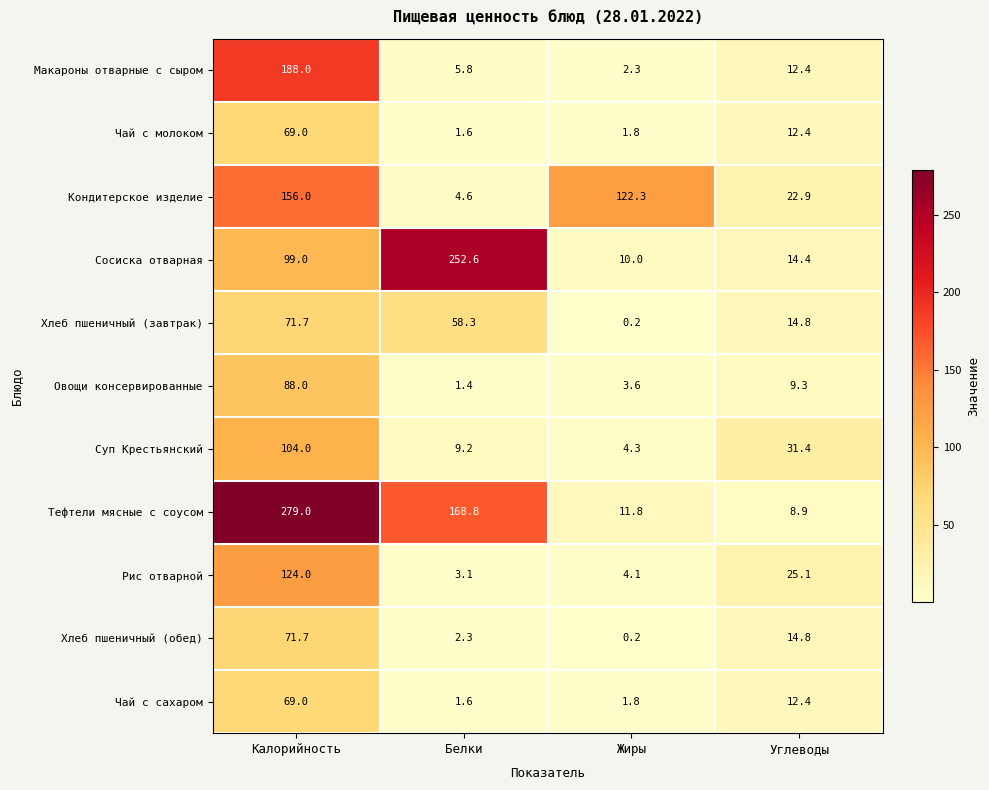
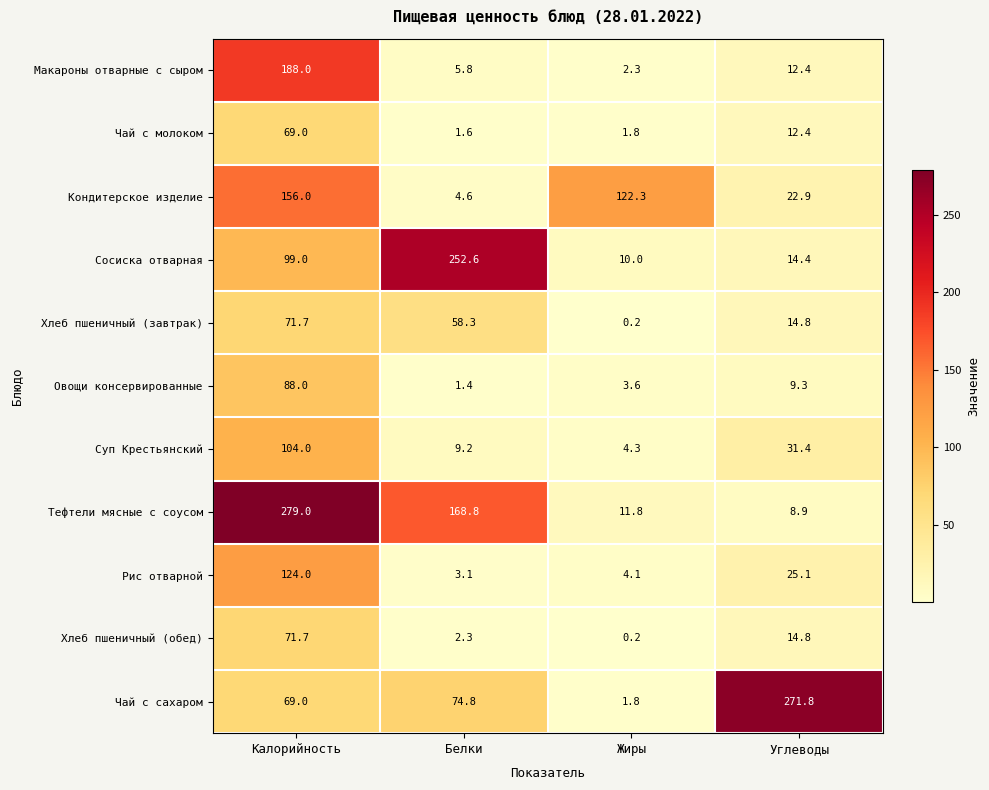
Чай с сахаром, Белки: 1.6 -> 74.8
Чай с сахаром, Углеводы: 12.4 -> 271.8
